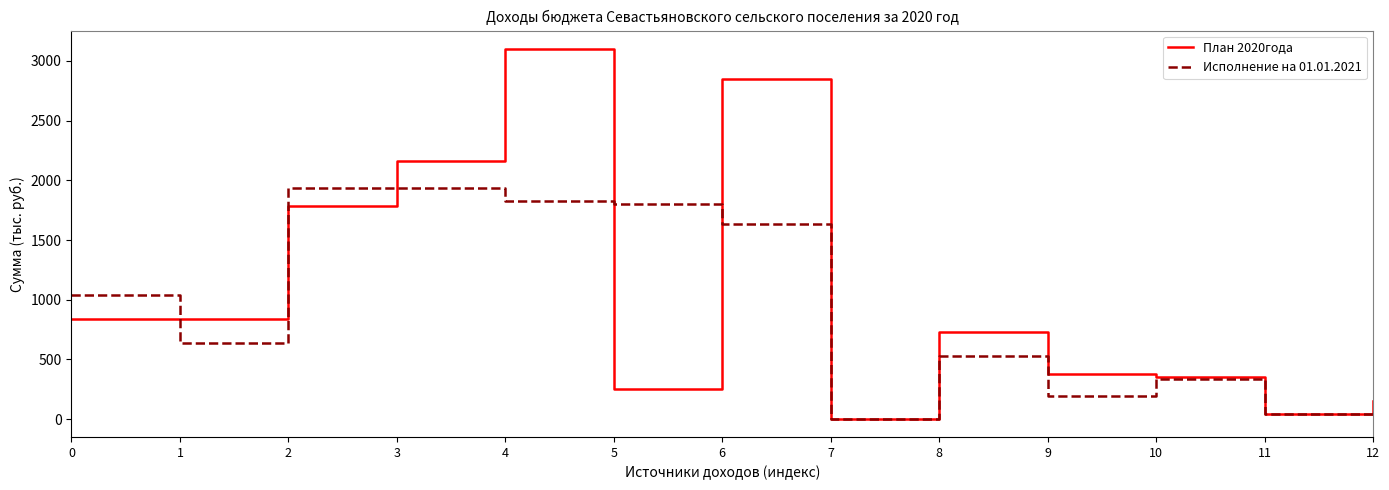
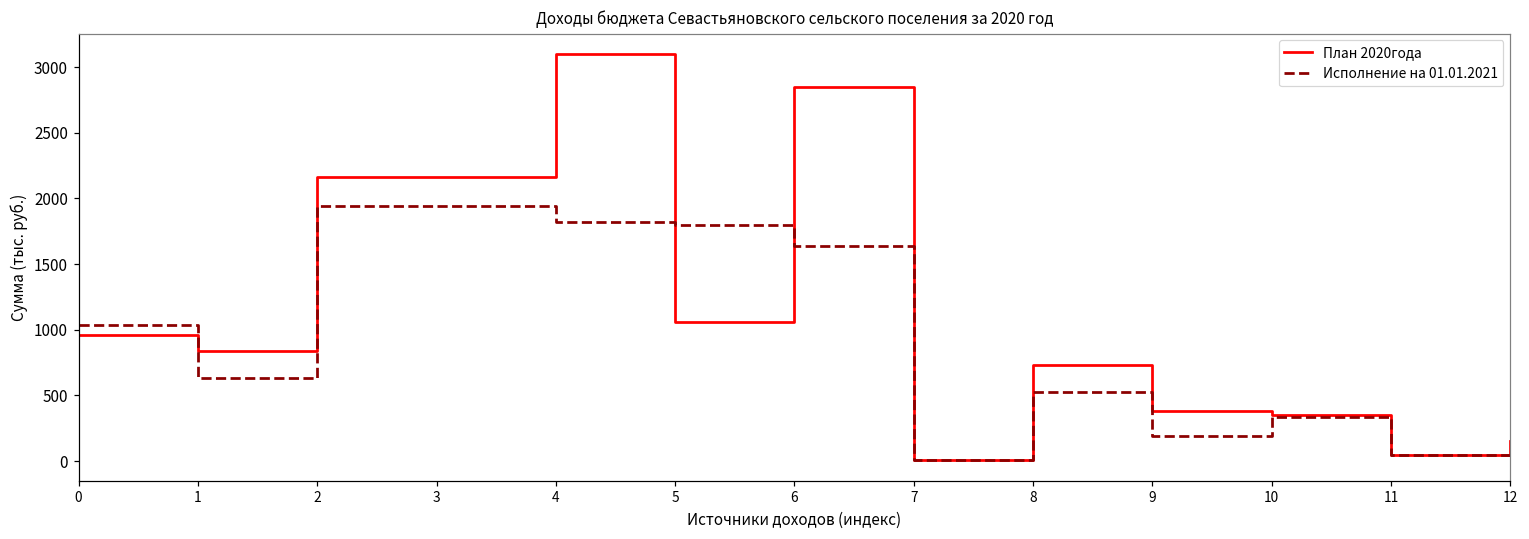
План 2020года, 0: 840 -> 960
План 2020года, 2: 1780 -> 2170
План 2020года, 5: 250 -> 1060
